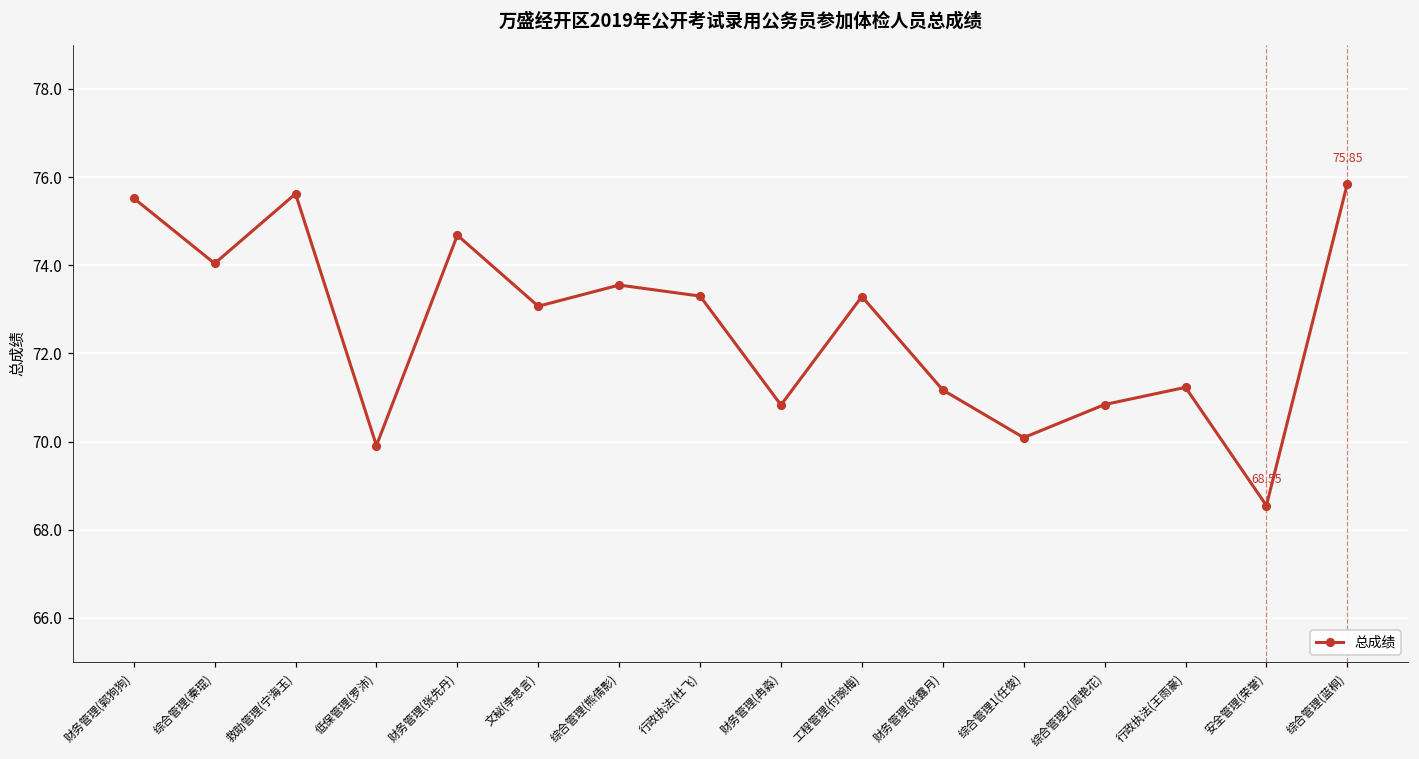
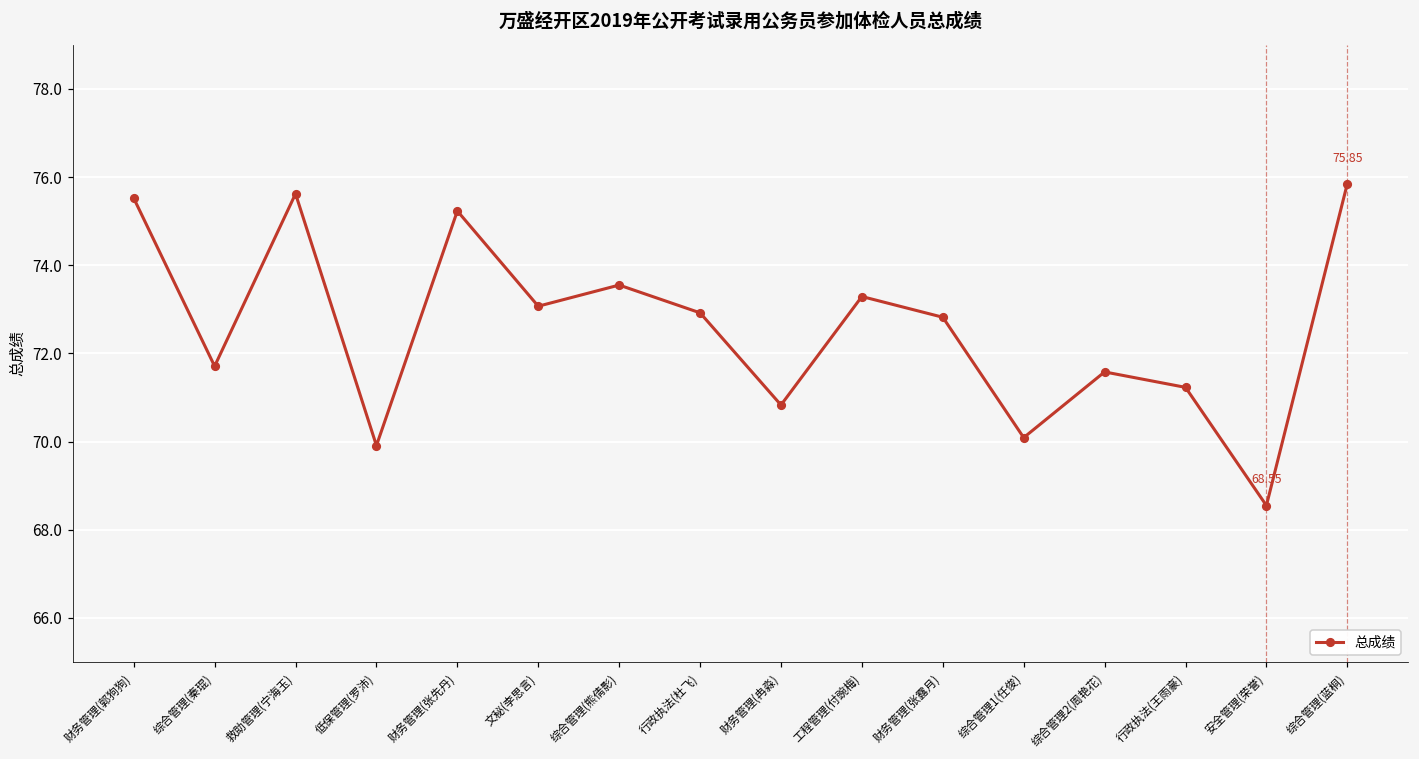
综合管理(秦琨): 74.0 -> 71.7
财务管理(张先丹): 74.7 -> 75.2
行政执法(杜飞): 73.3 -> 72.9
财务管理(张露月): 71.2 -> 72.8
综合管理2(周艳花): 70.8 -> 71.6
